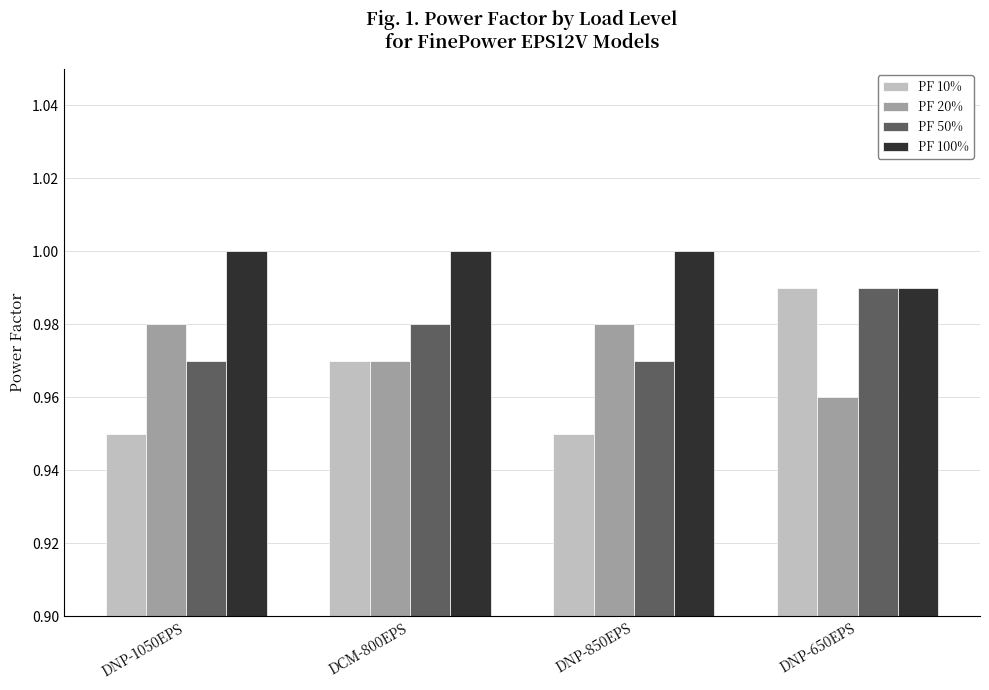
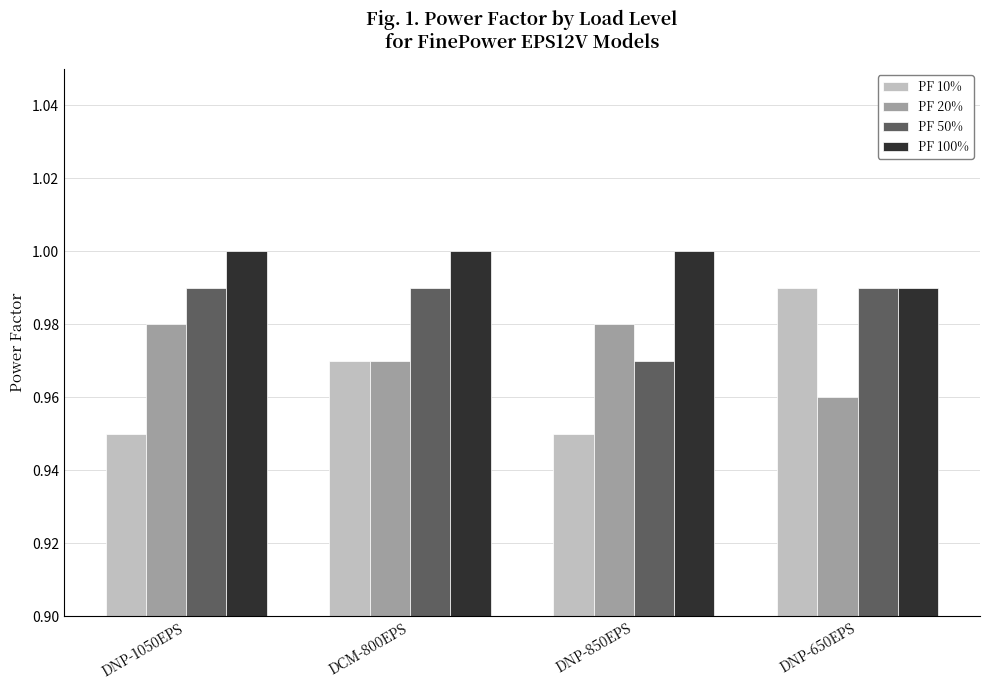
PF 50%, DNP-1050EPS: 0.97 -> 0.99
PF 50%, DCM-800EPS: 0.98 -> 0.99
